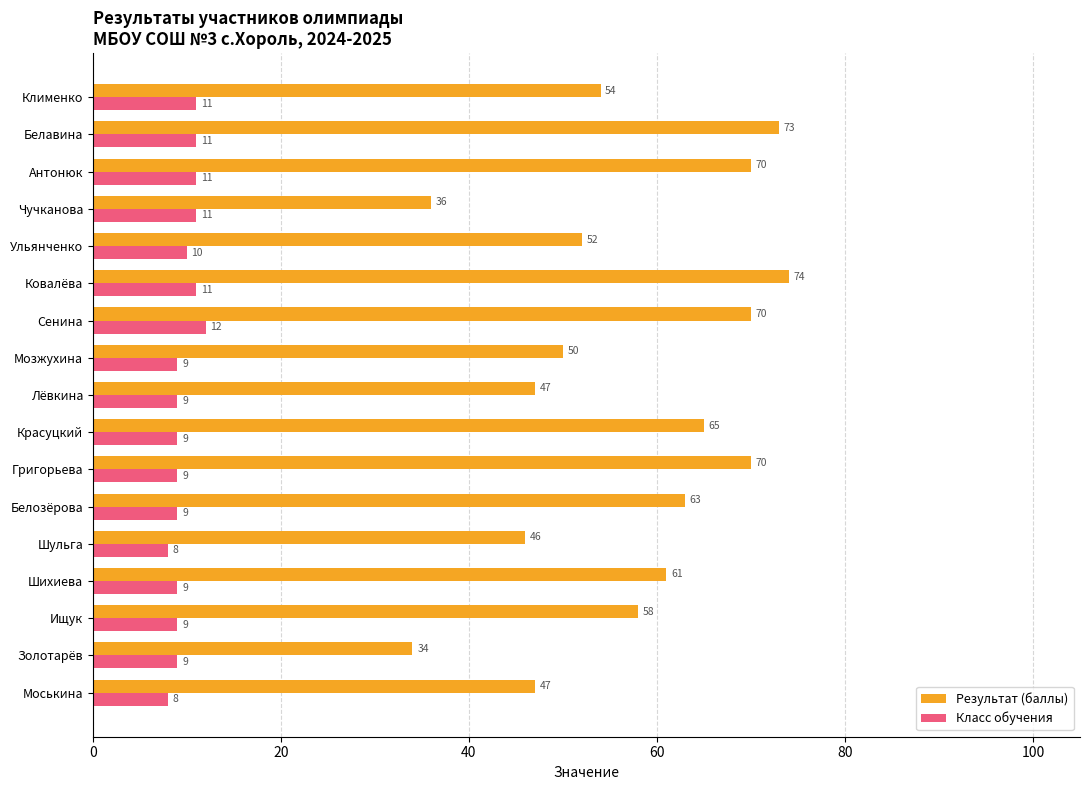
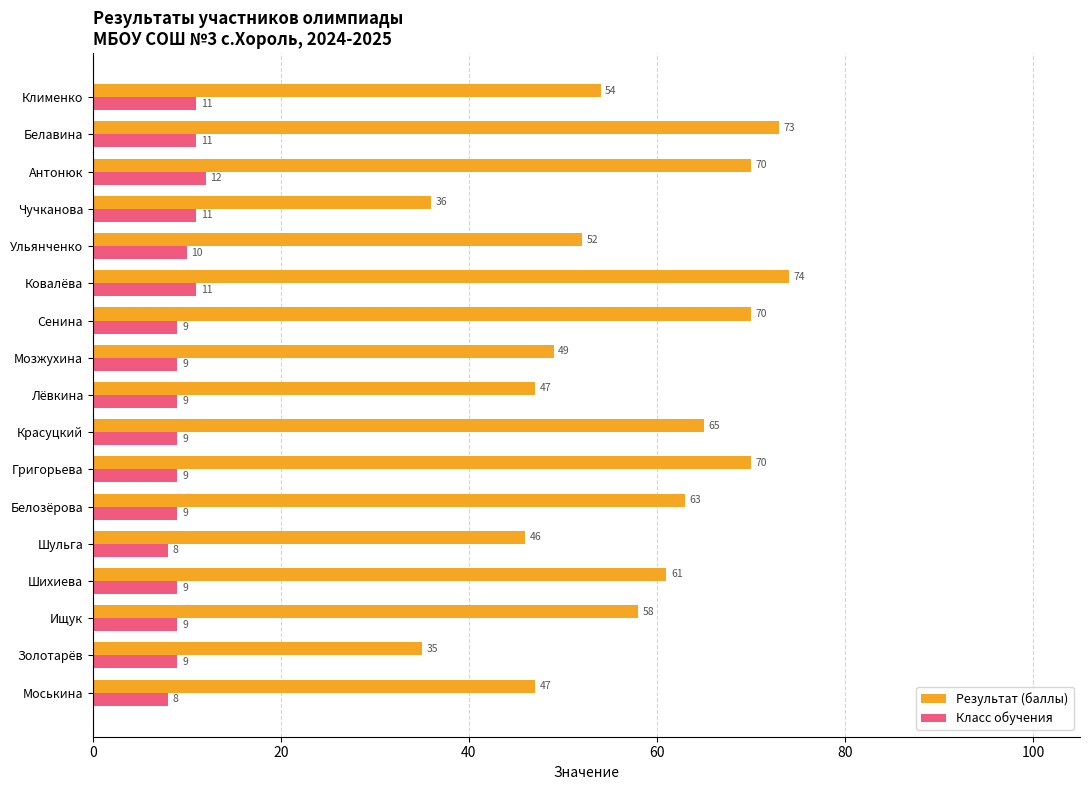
Класс обучения, Антонюк: 11 -> 12
Класс обучения, Сенина: 12 -> 9
Результат (баллы), Мозжухина: 50 -> 49
Результат (баллы), Золотарёв: 34 -> 35
